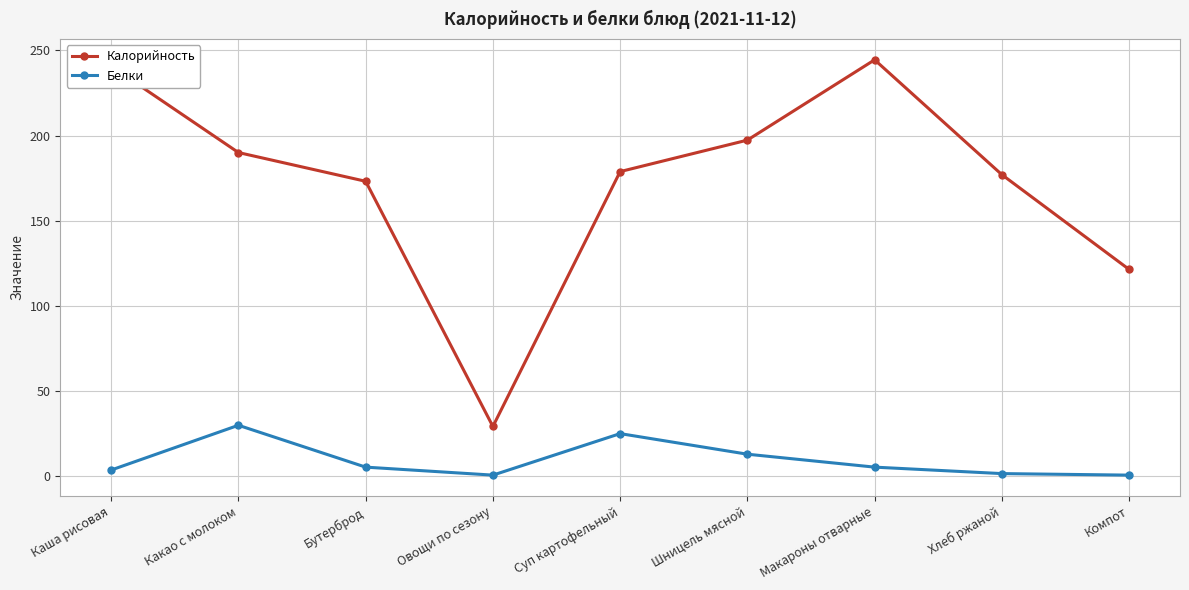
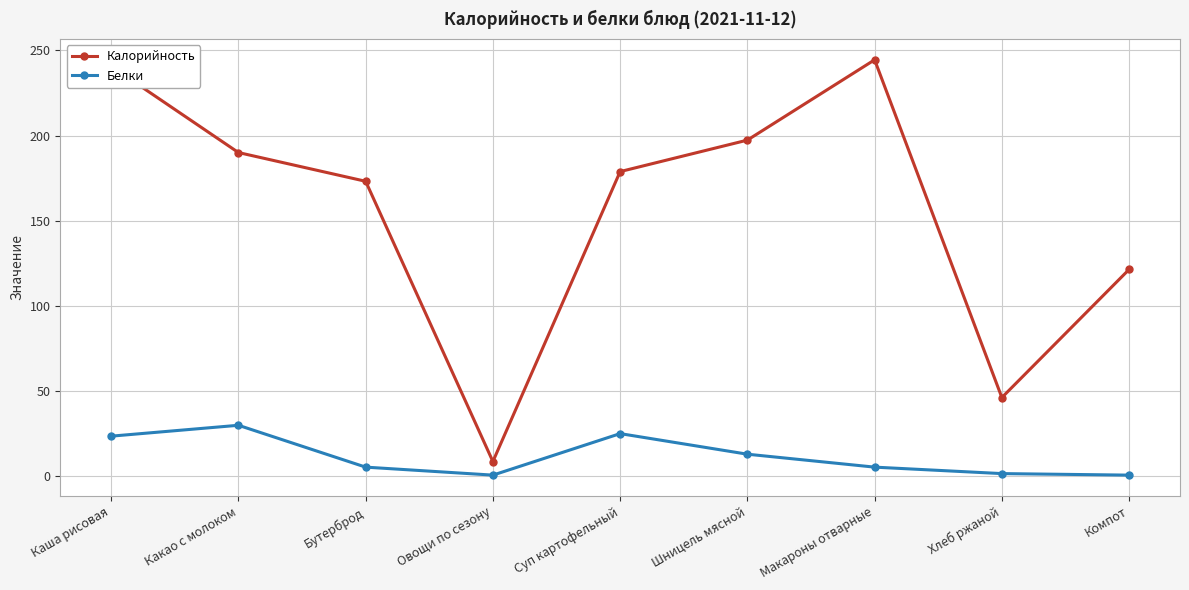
Белки, Каша рисовая: 3 -> 23
Калорийность, Овощи по сезону: 29 -> 8
Калорийность, Хлеб ржаной: 177 -> 46
